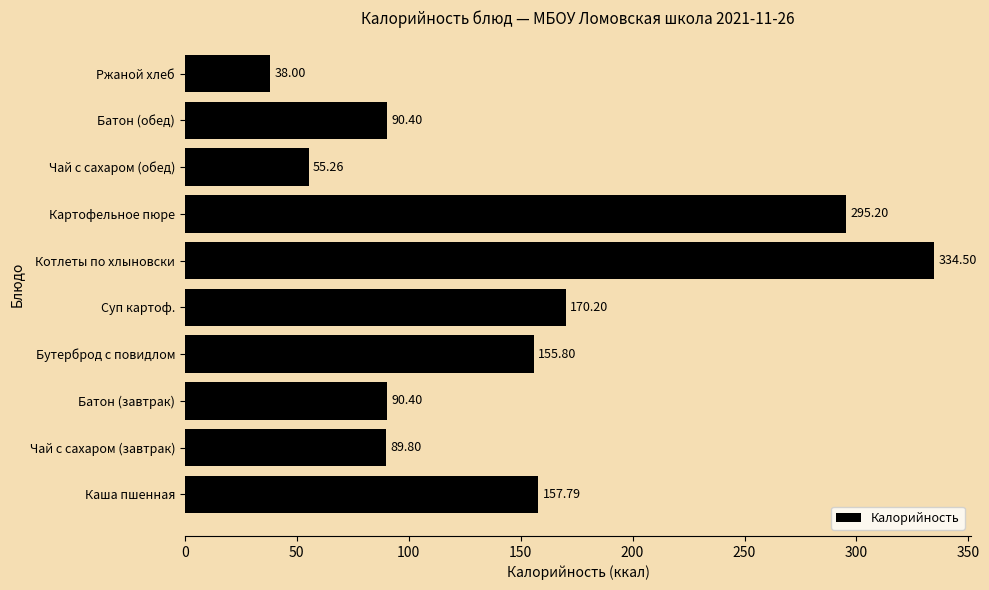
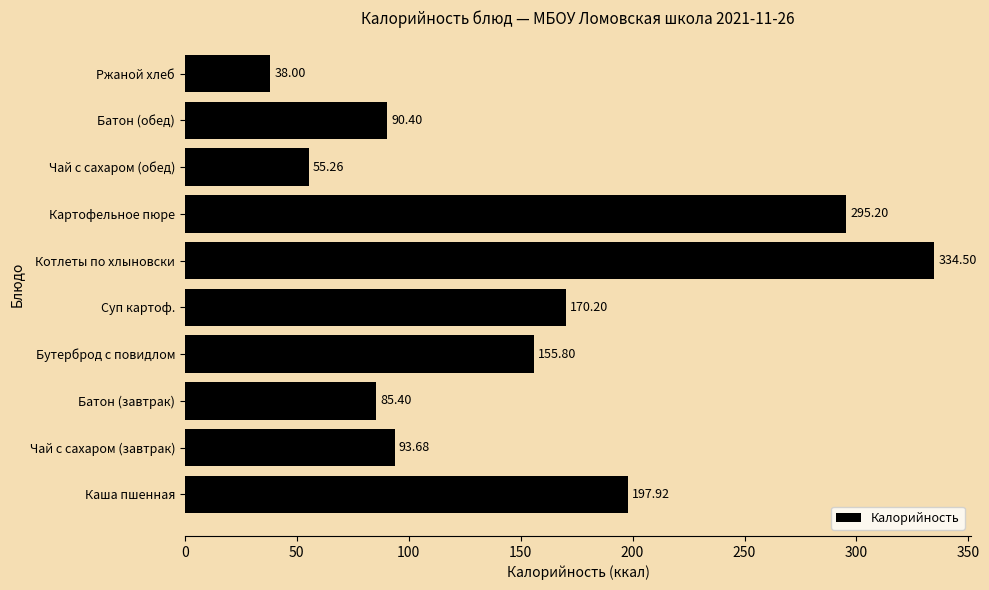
Батон (завтрак): 90.40 -> 85.40
Чай с сахаром (завтрак): 89.80 -> 93.68
Каша пшенная: 157.79 -> 197.92
